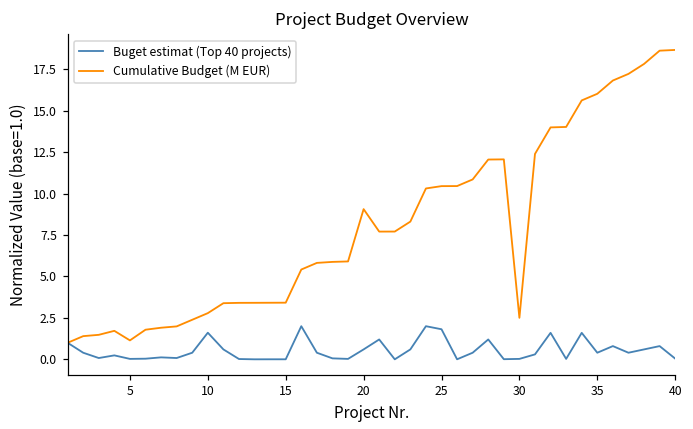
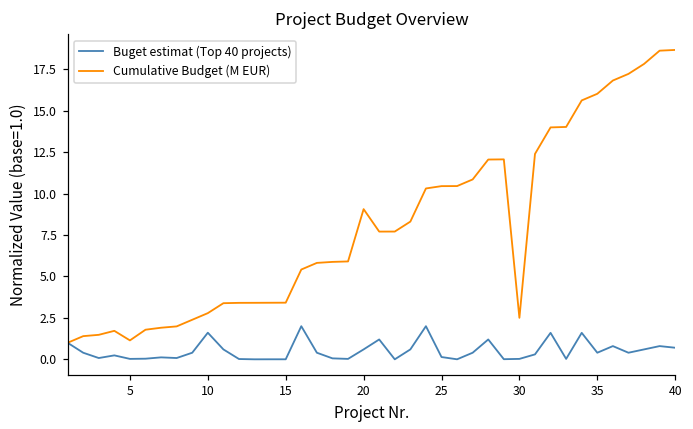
Buget estimat (Top 40 projects), 25: 1.8 -> 0.1
Buget estimat (Top 40 projects), 40: 0.0 -> 0.7
